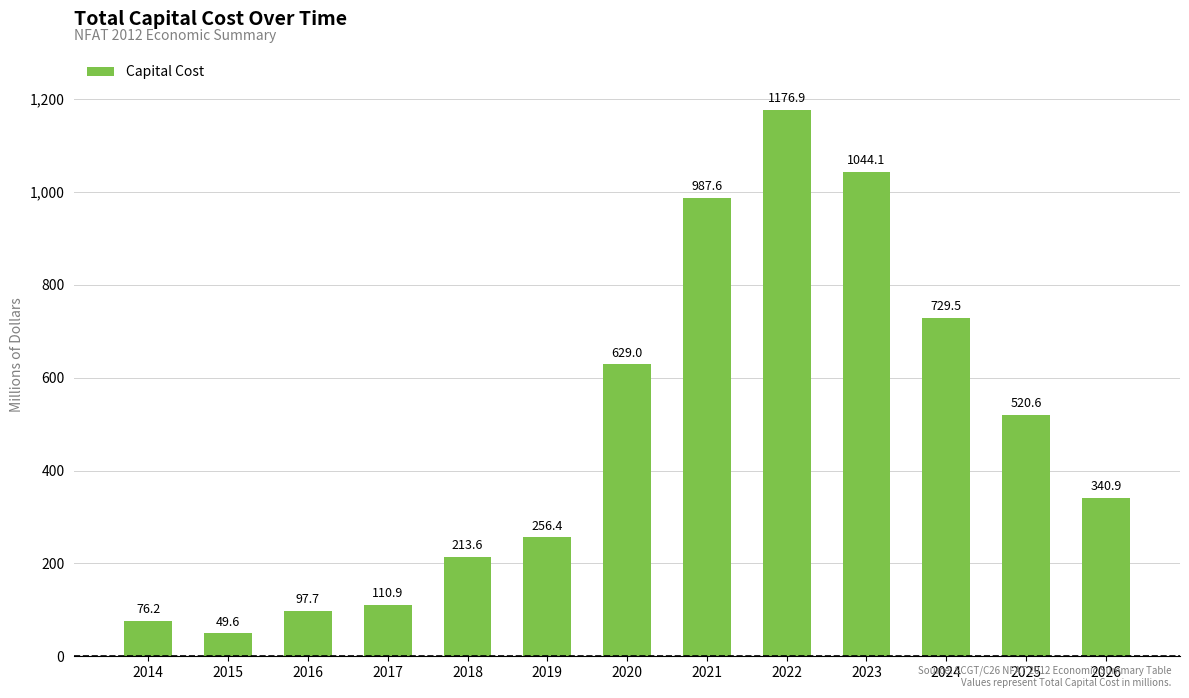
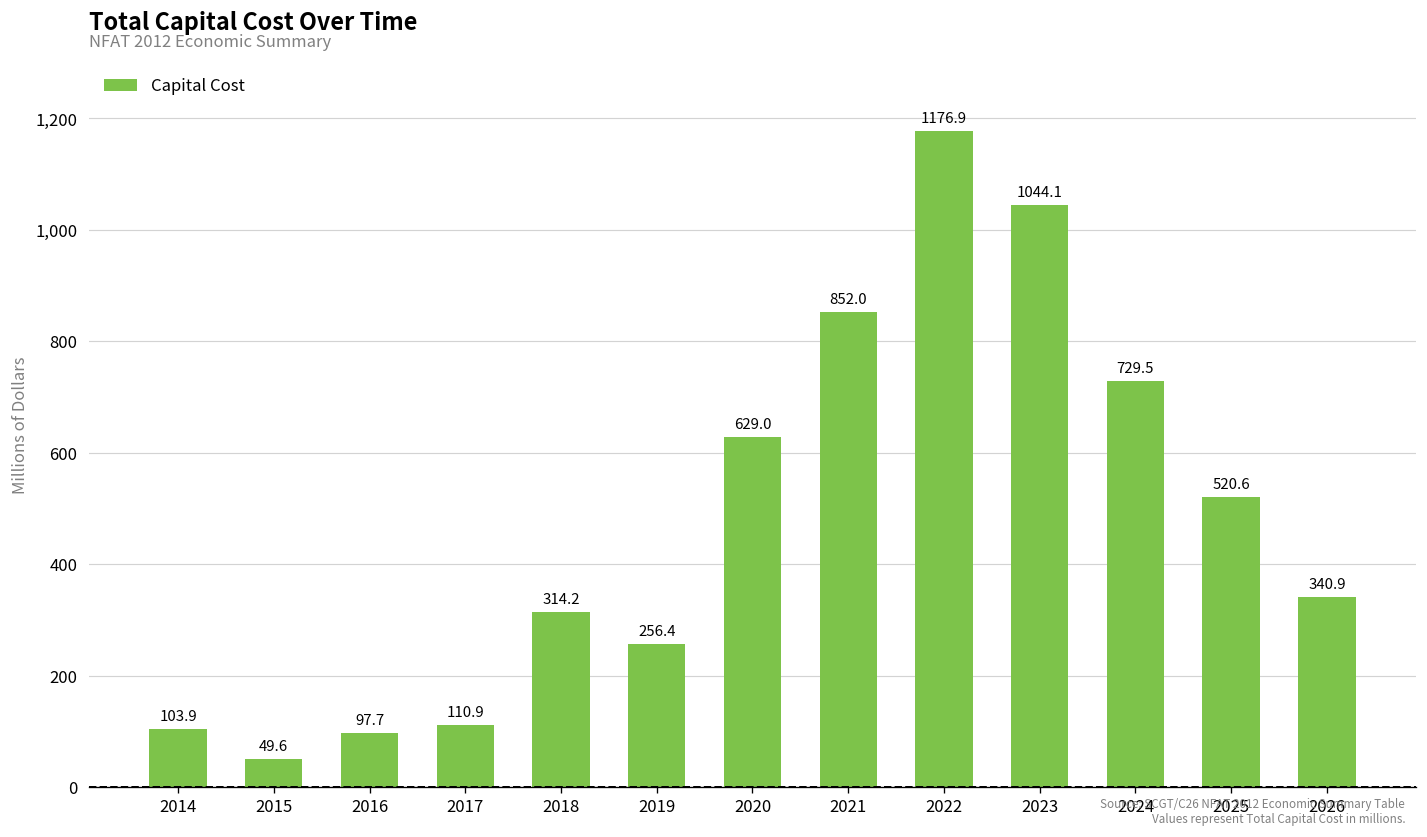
2014: 76.2 -> 103.9
2018: 213.6 -> 314.2
2021: 987.6 -> 852.0
